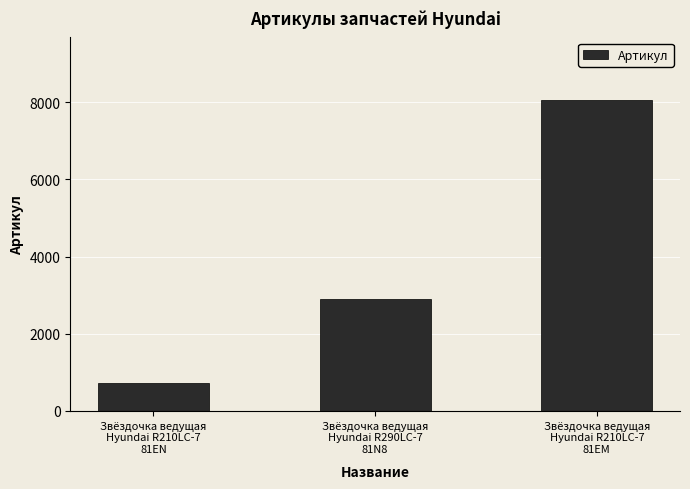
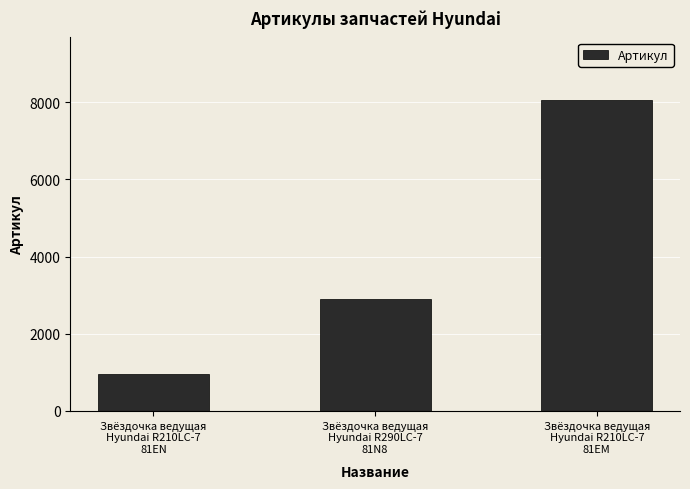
Звёздочка ведущая Hyundai R210LC-7 81EN: 700 -> 1000
